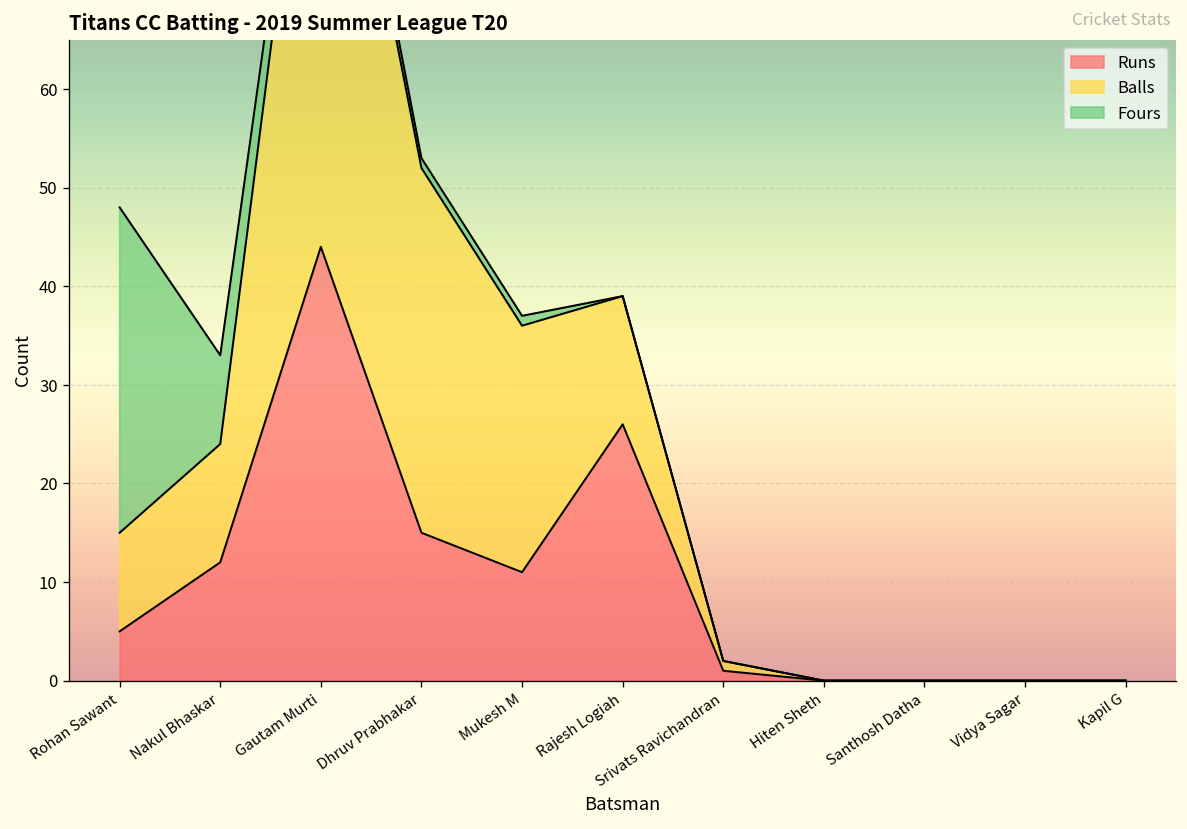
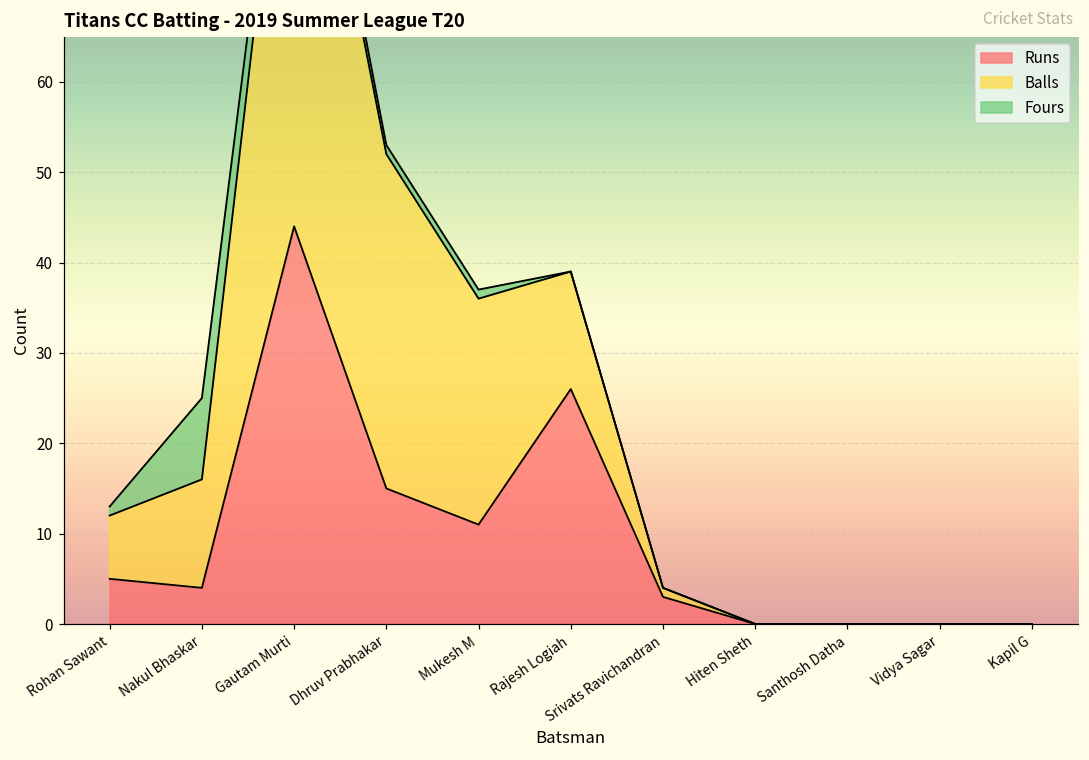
Balls, Rohan Sawant: 10 -> 7
Fours, Rohan Sawant: 33 -> 1
Runs, Nakul Bhaskar: 12 -> 4
Runs, Srivats Ravichandran: 1 -> 3
